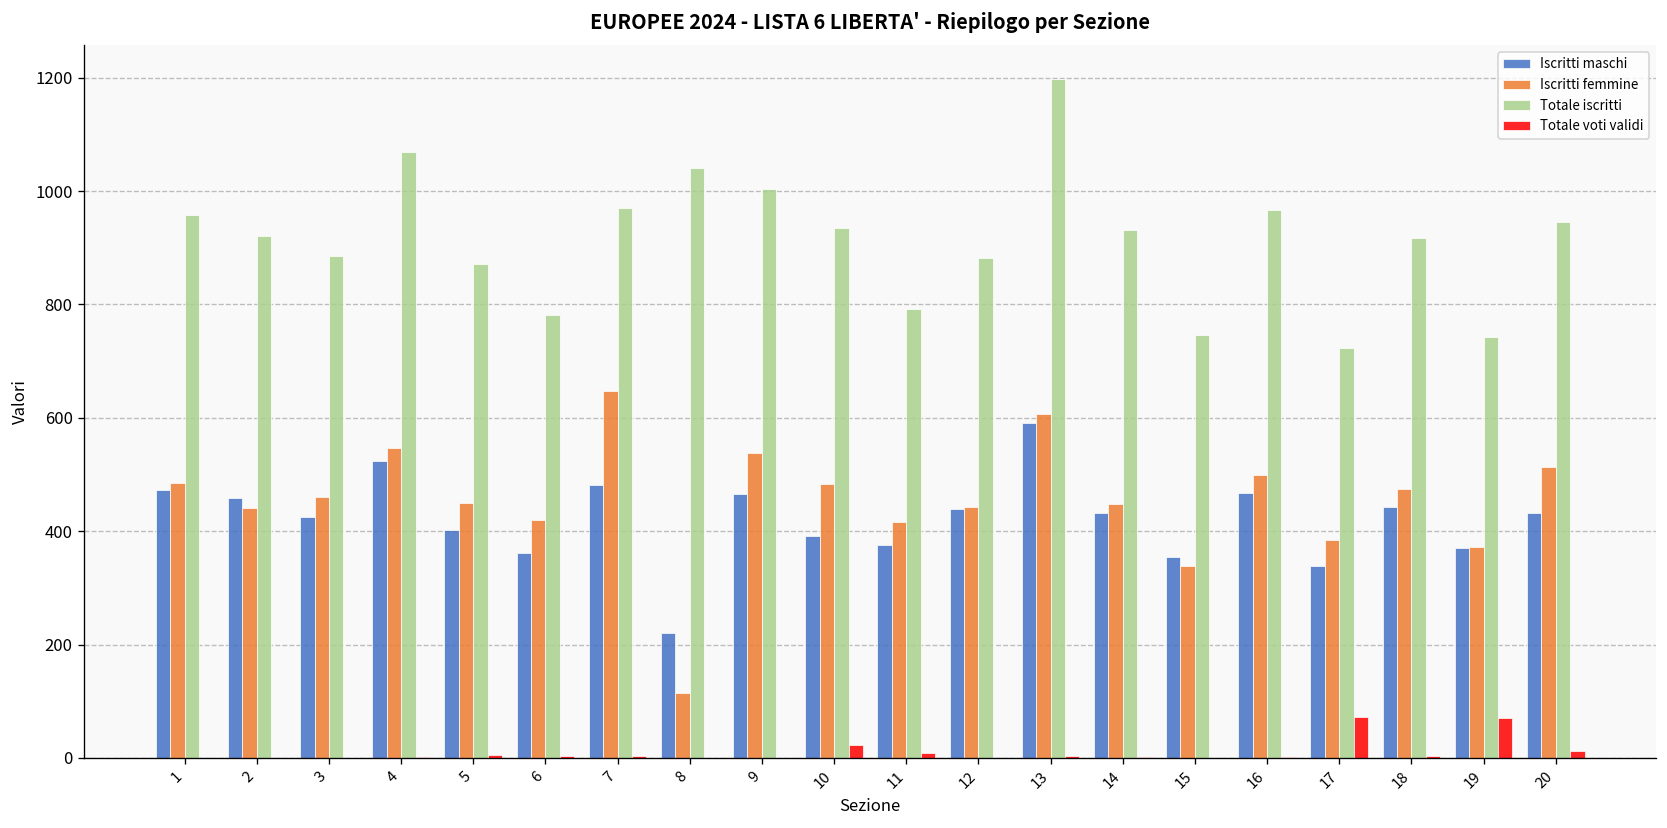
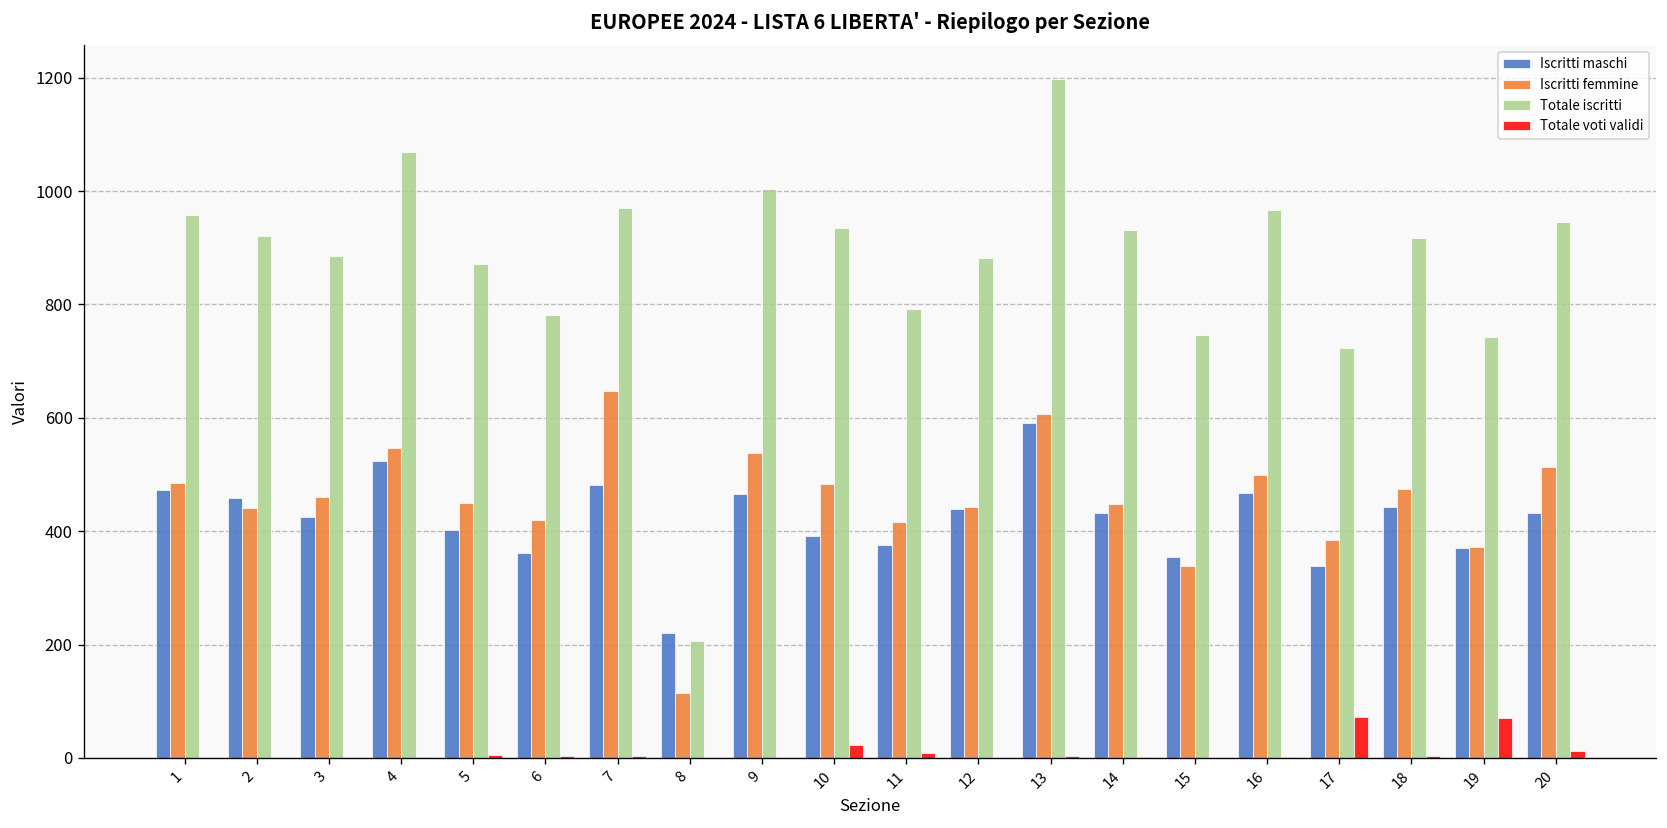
Totale iscritti, 8: 1040 -> 210
